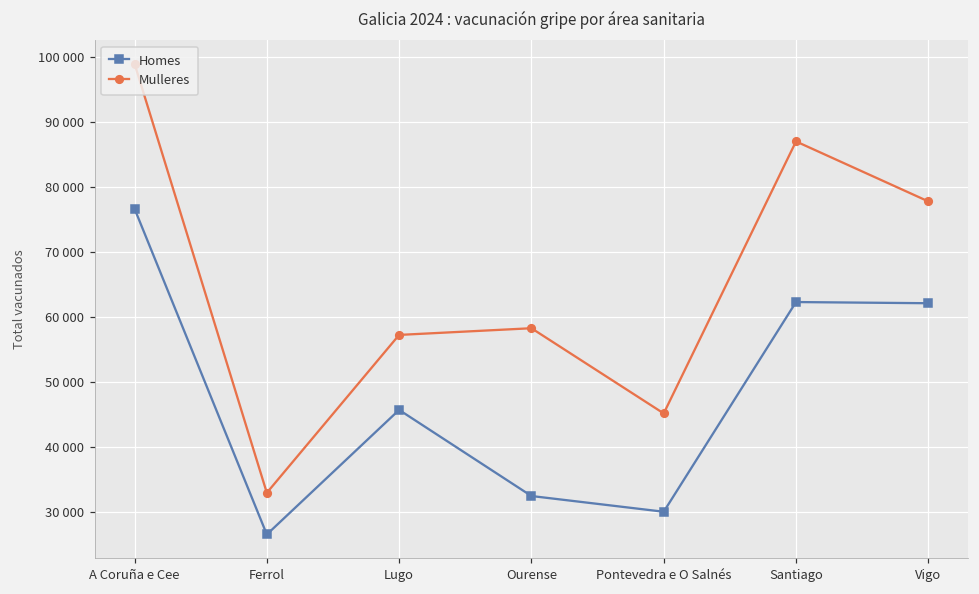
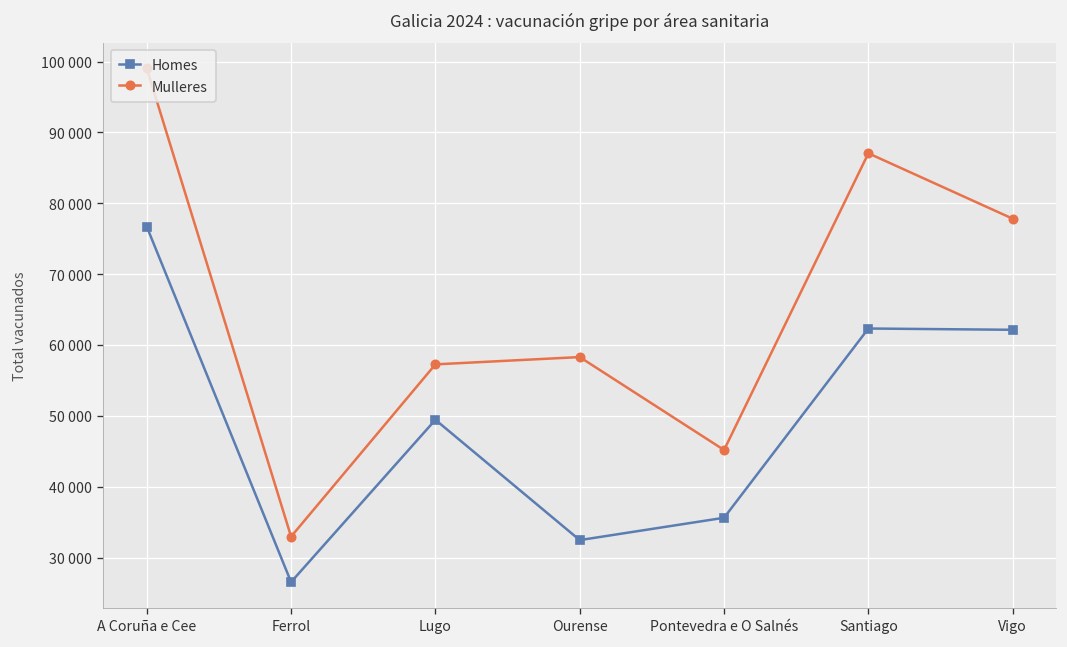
Homes, Lugo: 46000 -> 49000
Homes, Pontevedra e O Salnés: 30000 -> 36000
